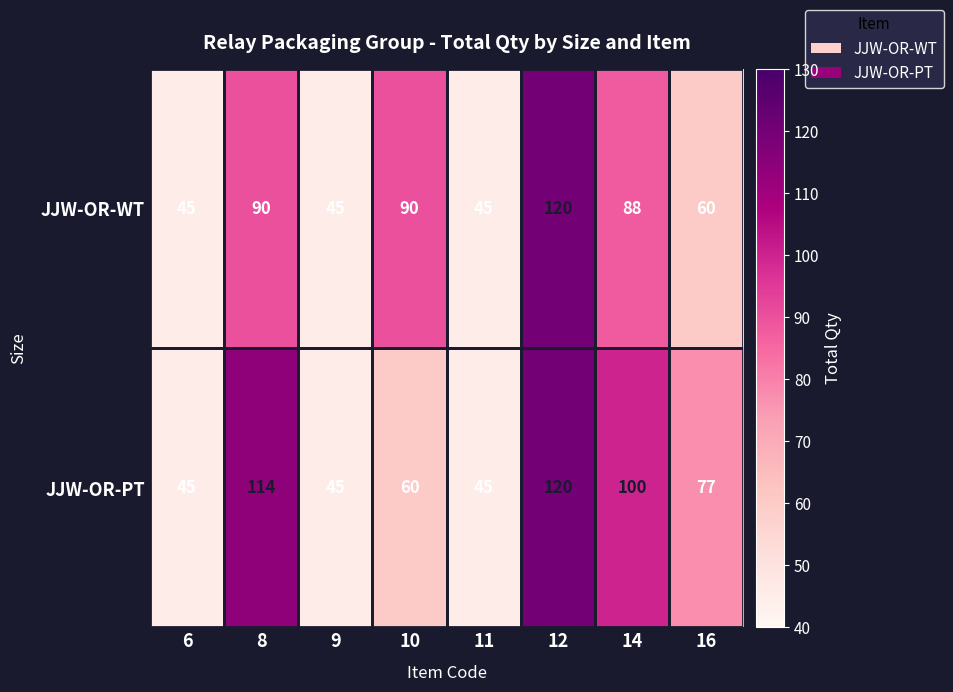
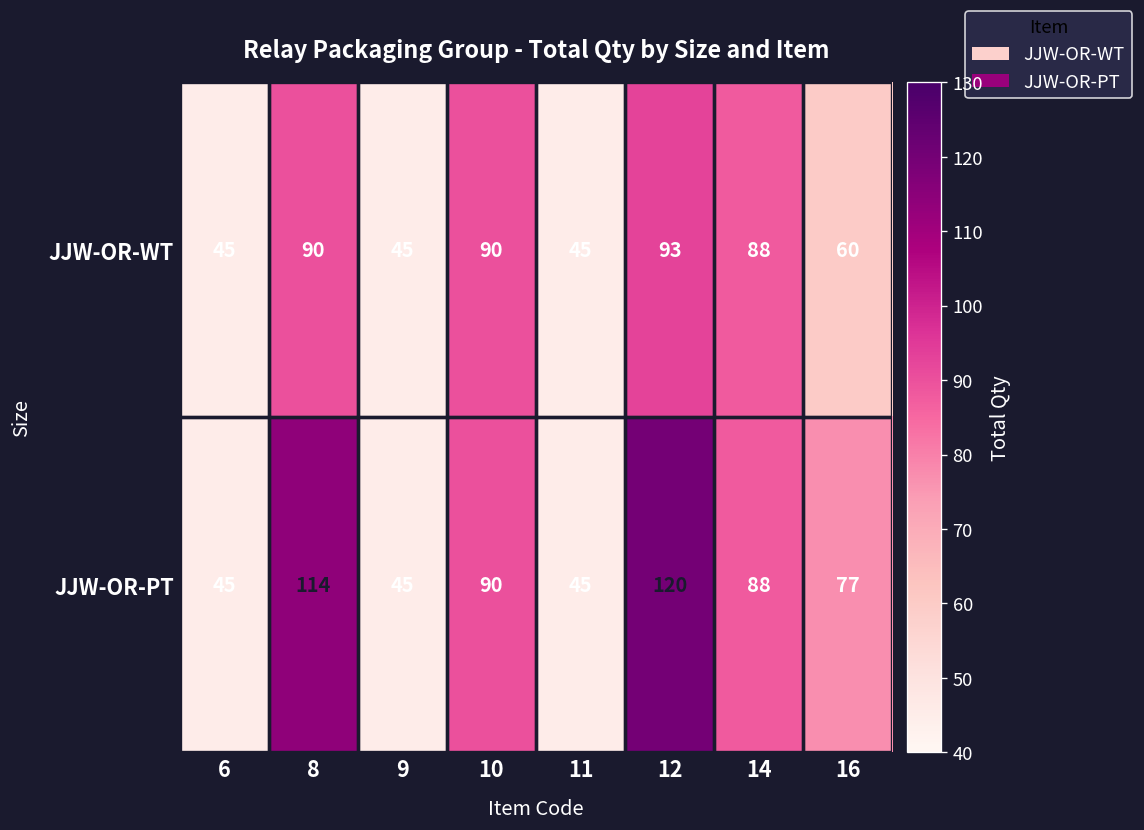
JJW-OR-WT, 12: 120 -> 93
JJW-OR-PT, 10: 60 -> 90
JJW-OR-PT, 14: 100 -> 88
